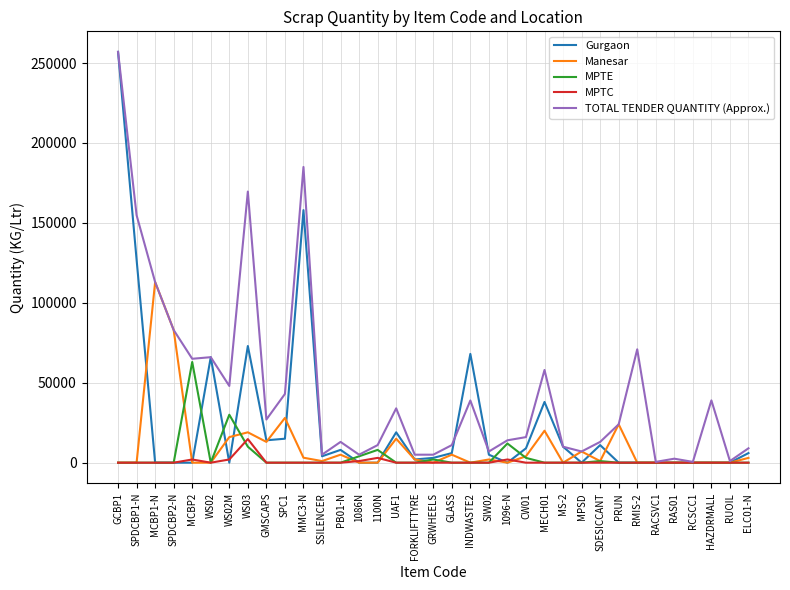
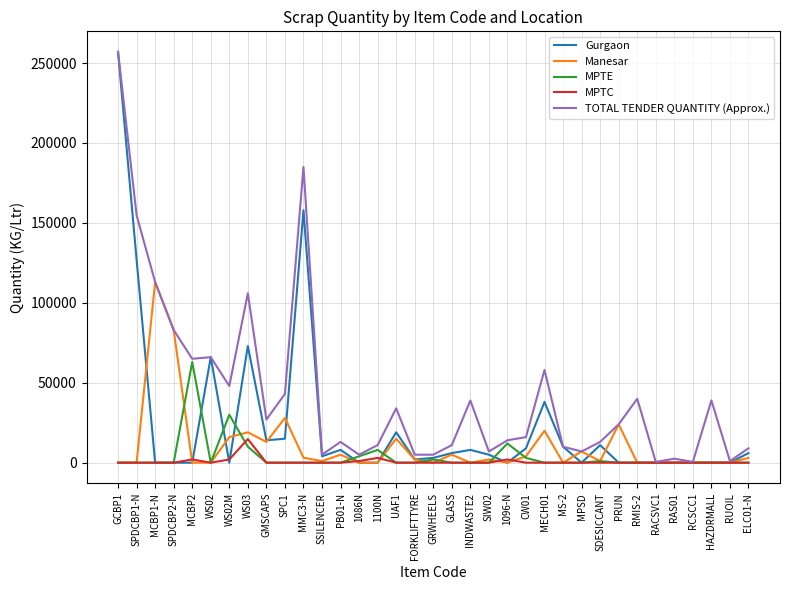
TOTAL TENDER QUANTITY (Approx.), WS03: 170000 -> 106000
Gurgaon, INDWASTE2: 68000 -> 8000
TOTAL TENDER QUANTITY (Approx.), RMIS-2: 71000 -> 40000
